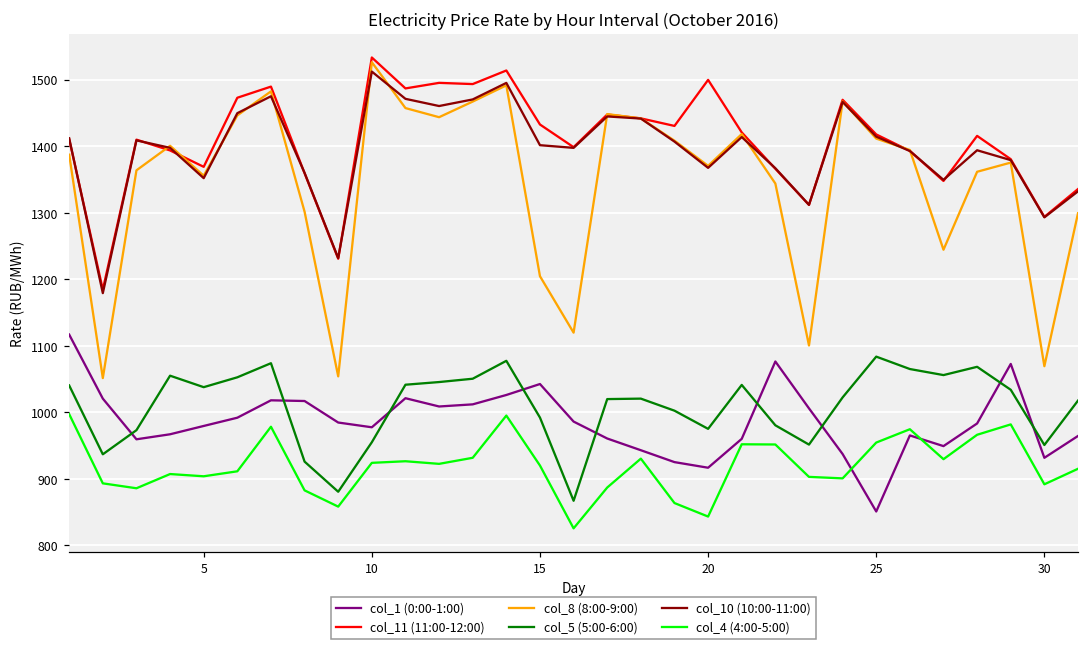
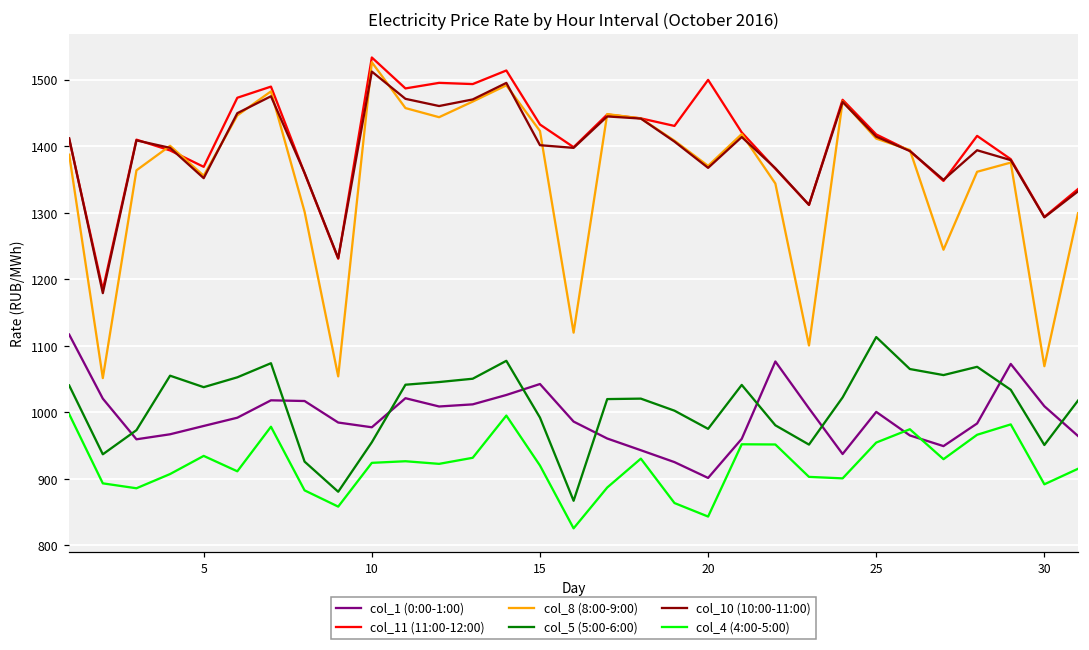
col_4 (4:00-5:00), 5: 900 -> 930
col_8 (8:00-9:00), 15: 1200 -> 1420
col_1 (0:00-1:00), 20: 920 -> 900
col_1 (0:00-1:00), 25: 850 -> 1000
col_5 (5:00-6:00), 25: 1080 -> 1110
col_1 (0:00-1:00), 30: 930 -> 1010
